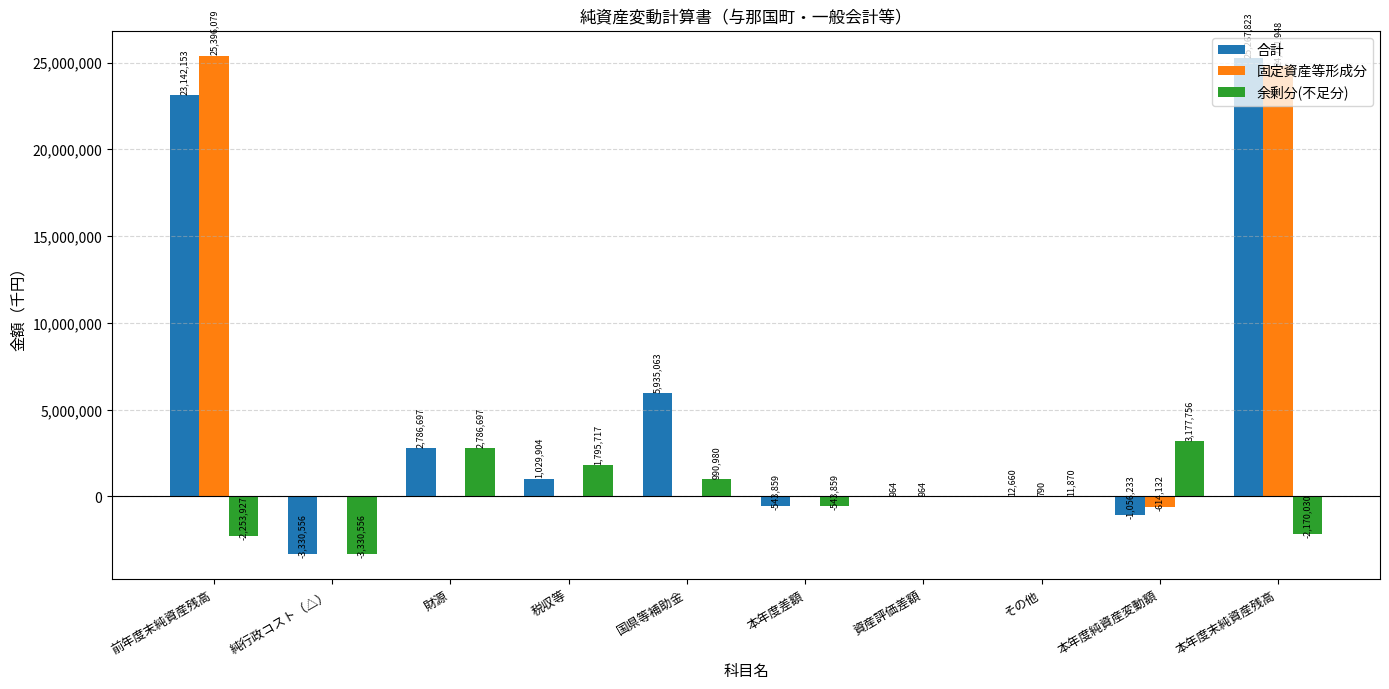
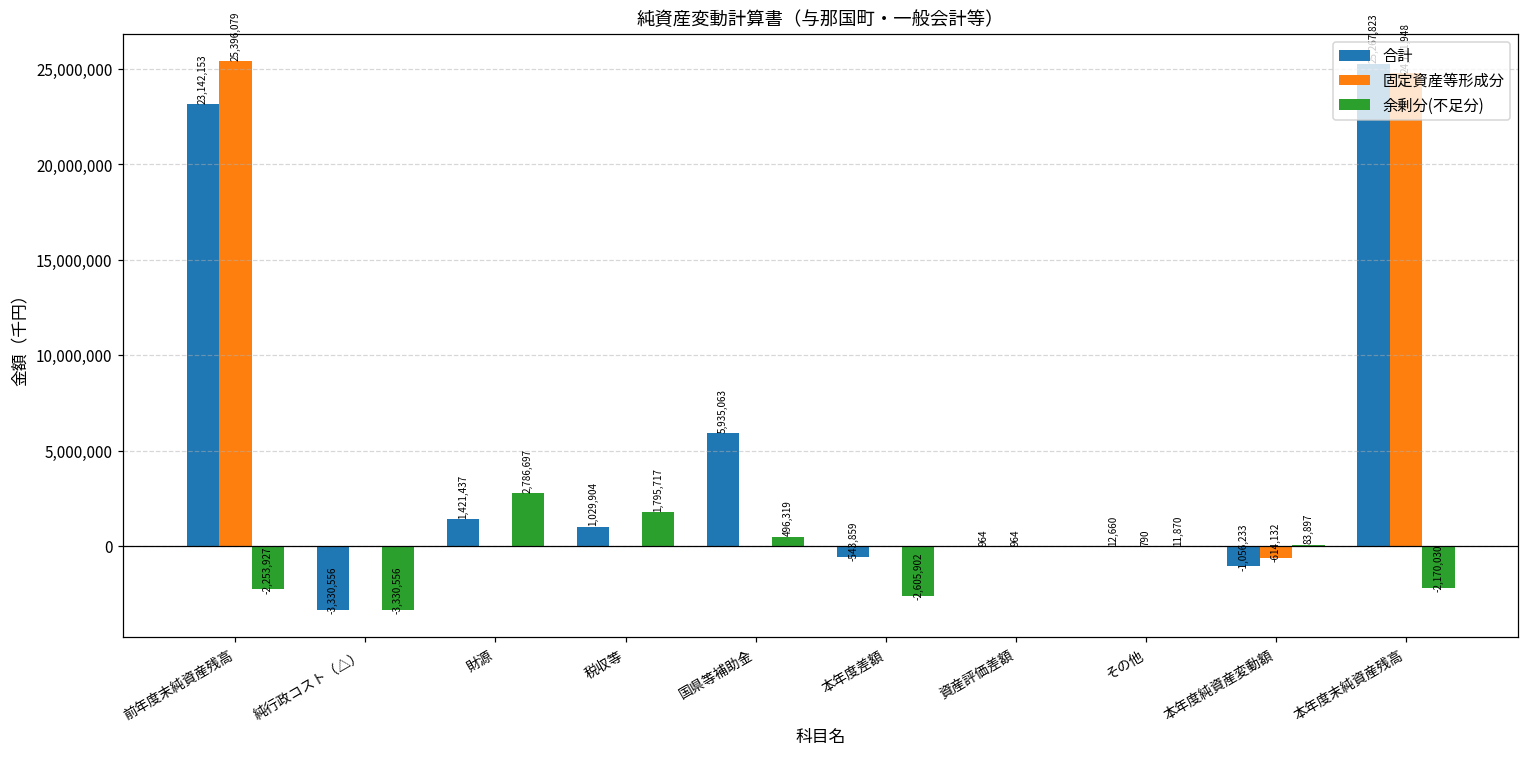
合計, 財源: 2,786,697 -> 1,421,437
余剰分(不足分), 国県等補助金: 990,980 -> 496,319
余剰分(不足分), 本年度差額: -543,859 -> -2,605,902
余剰分(不足分), 本年度純資産変動額: 3,177,756 -> 83,897
